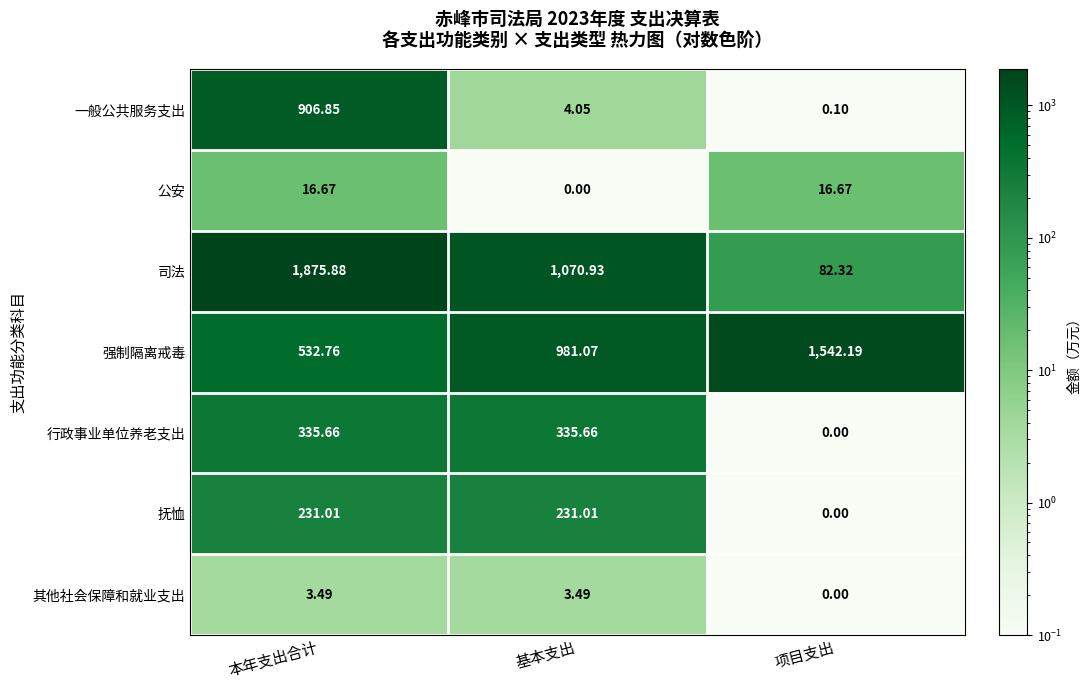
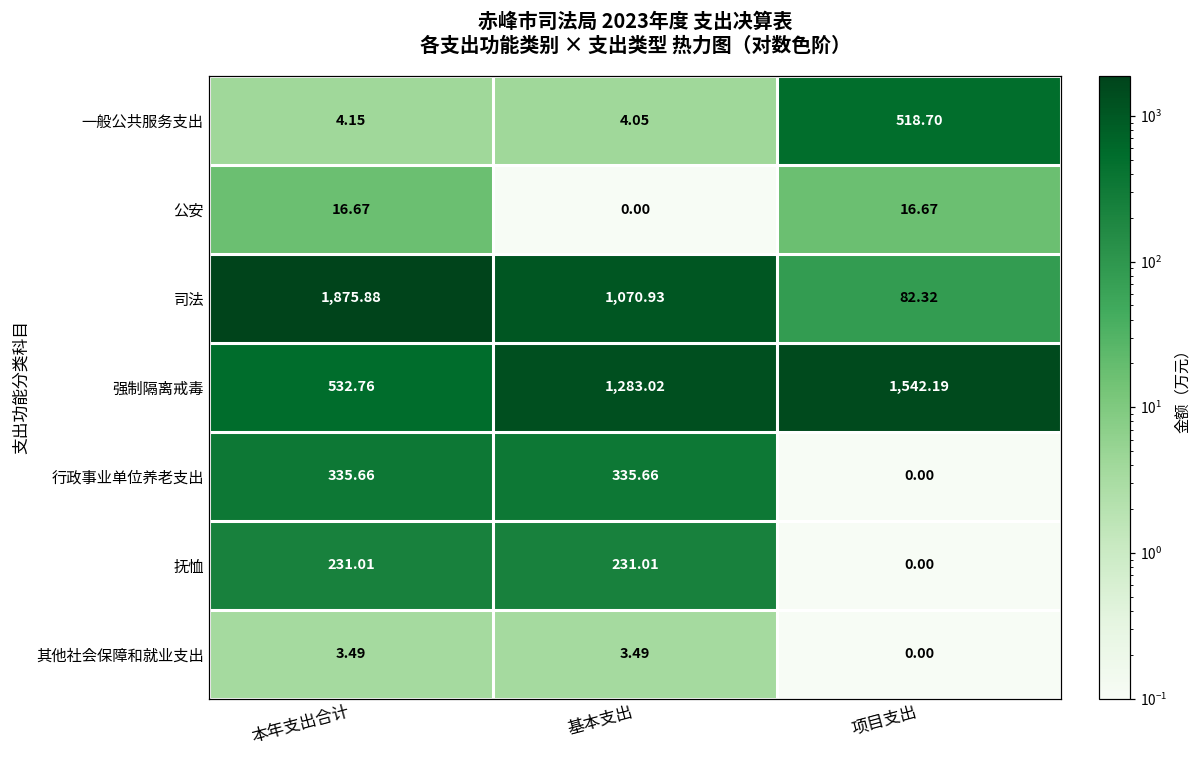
一般公共服务支出, 本年支出合计: 906.85 -> 4.15
一般公共服务支出, 项目支出: 0.10 -> 518.70
强制隔离戒毒, 基本支出: 981.07 -> 1,283.02
